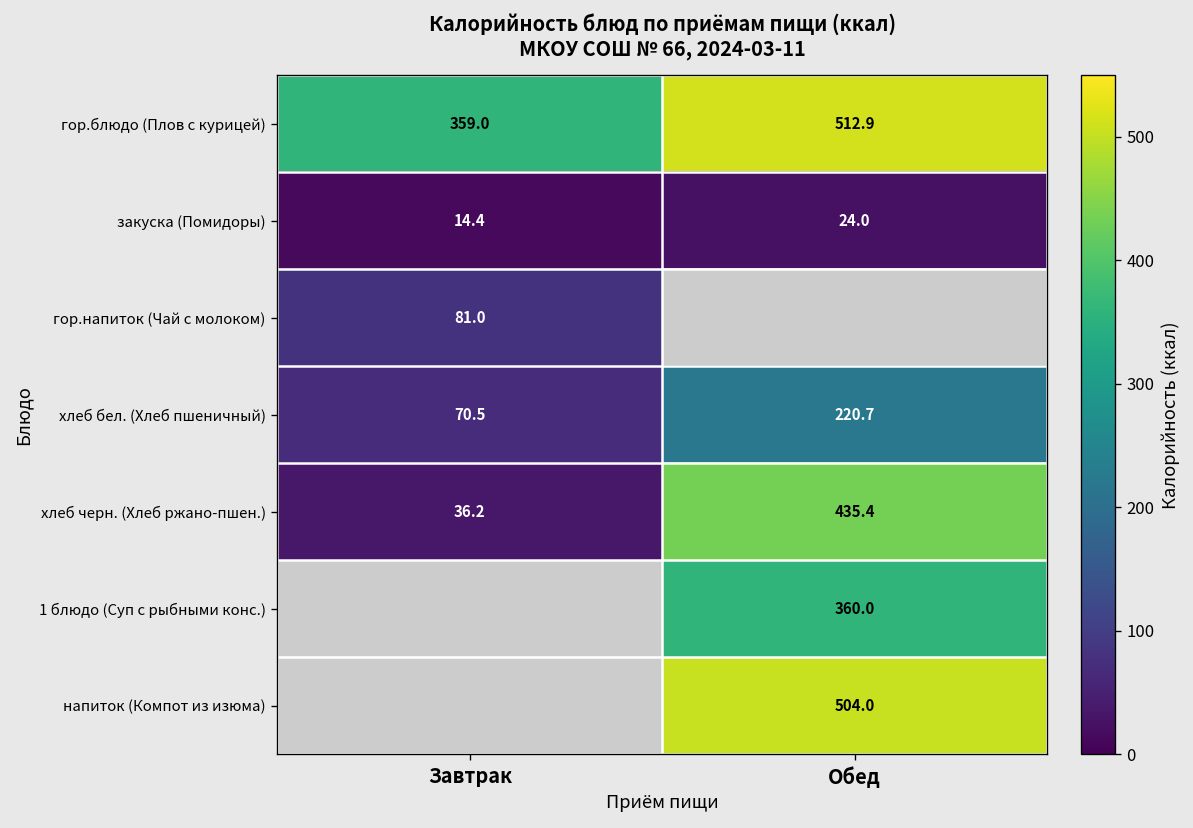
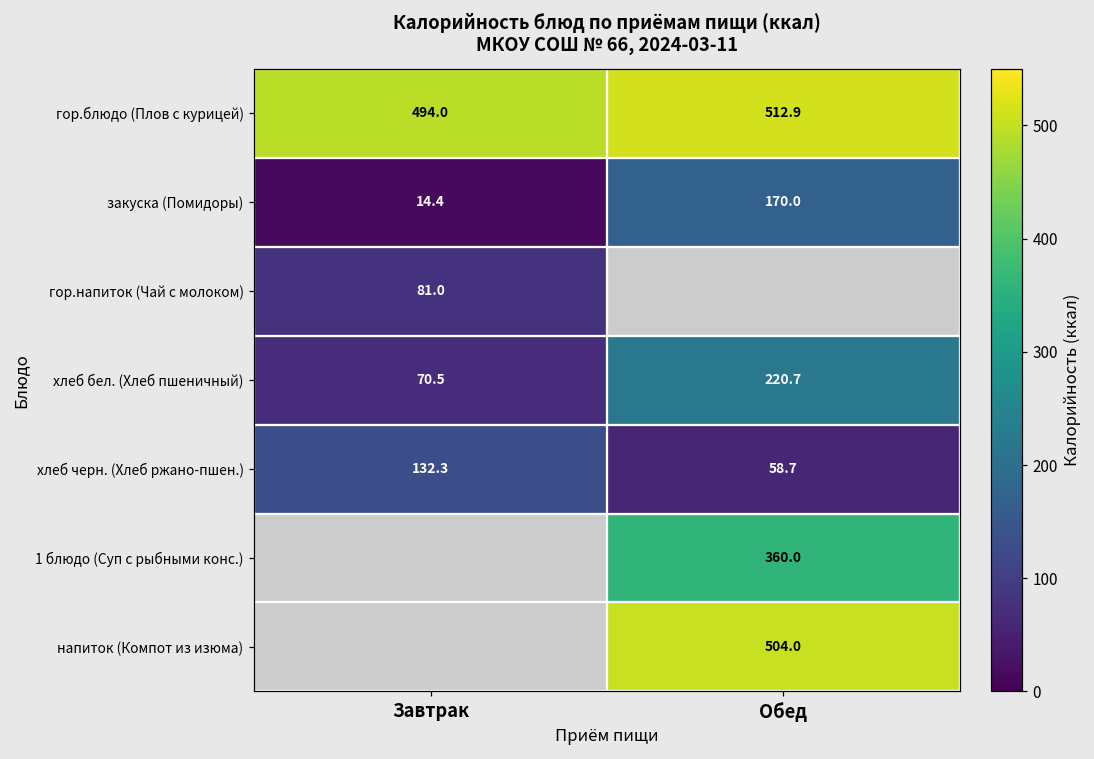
гор.блюдо (Плов с курицей), Завтрак: 359.0 -> 494.0
закуска (Помидоры), Обед: 24.0 -> 170.0
хлеб черн. (Хлеб ржано-пшен.), Завтрак: 36.2 -> 132.3
хлеб черн. (Хлеб ржано-пшен.), Обед: 435.4 -> 58.7
